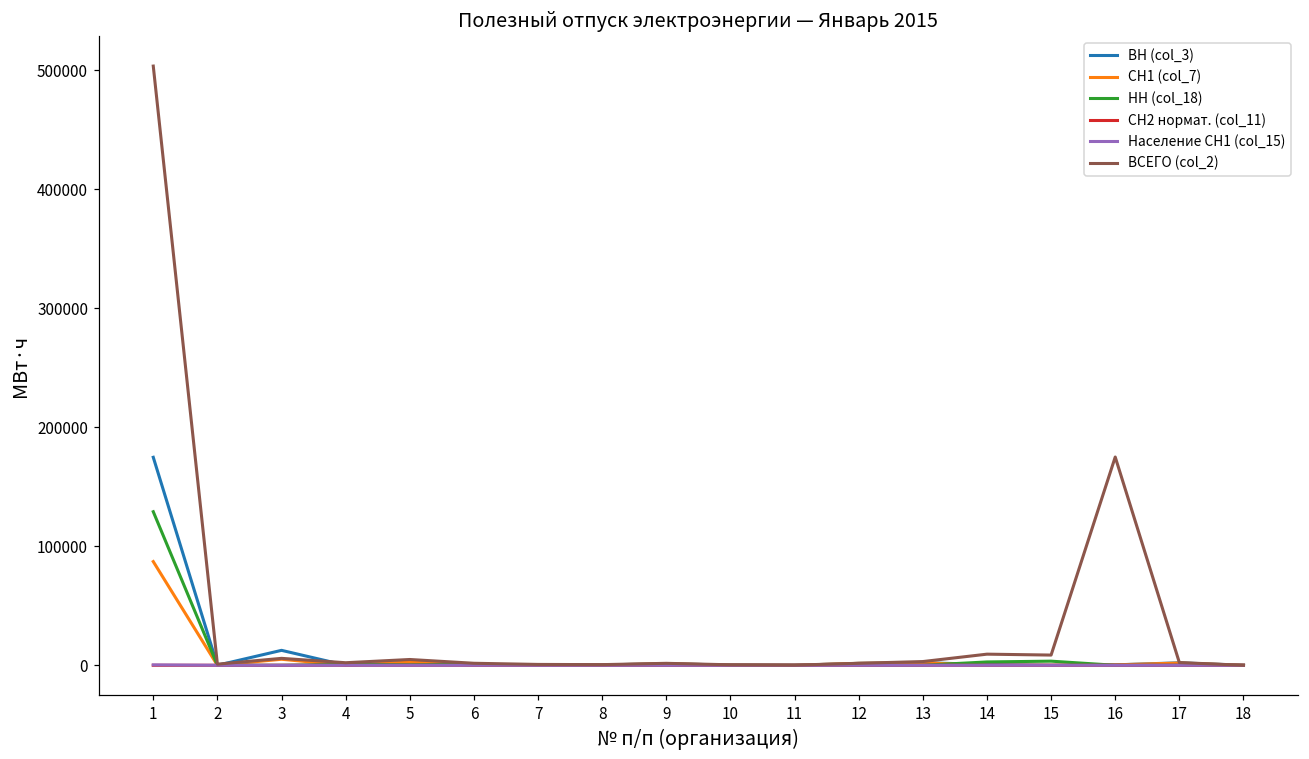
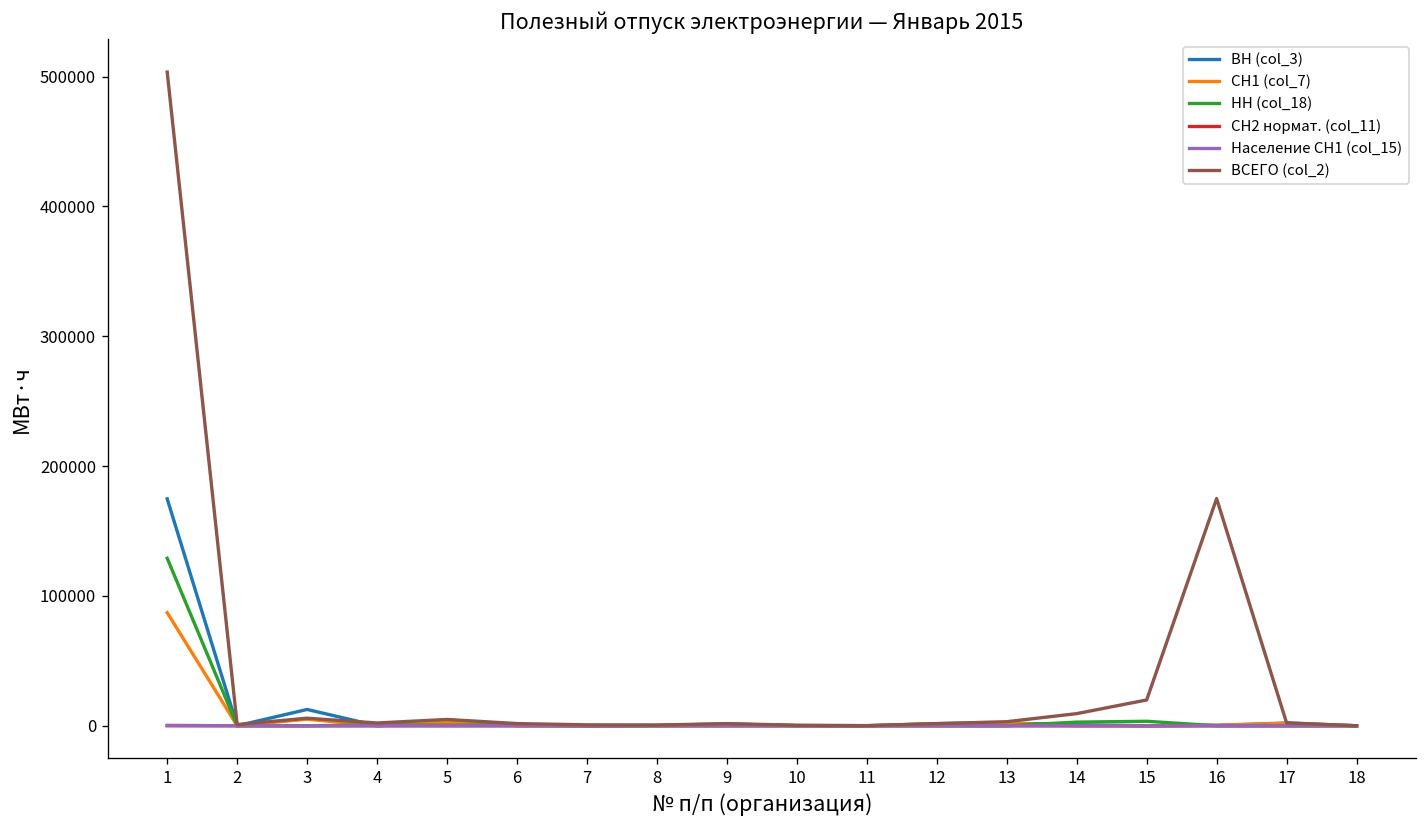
ВСЕГО (col_2), 15: 9000 -> 20000
